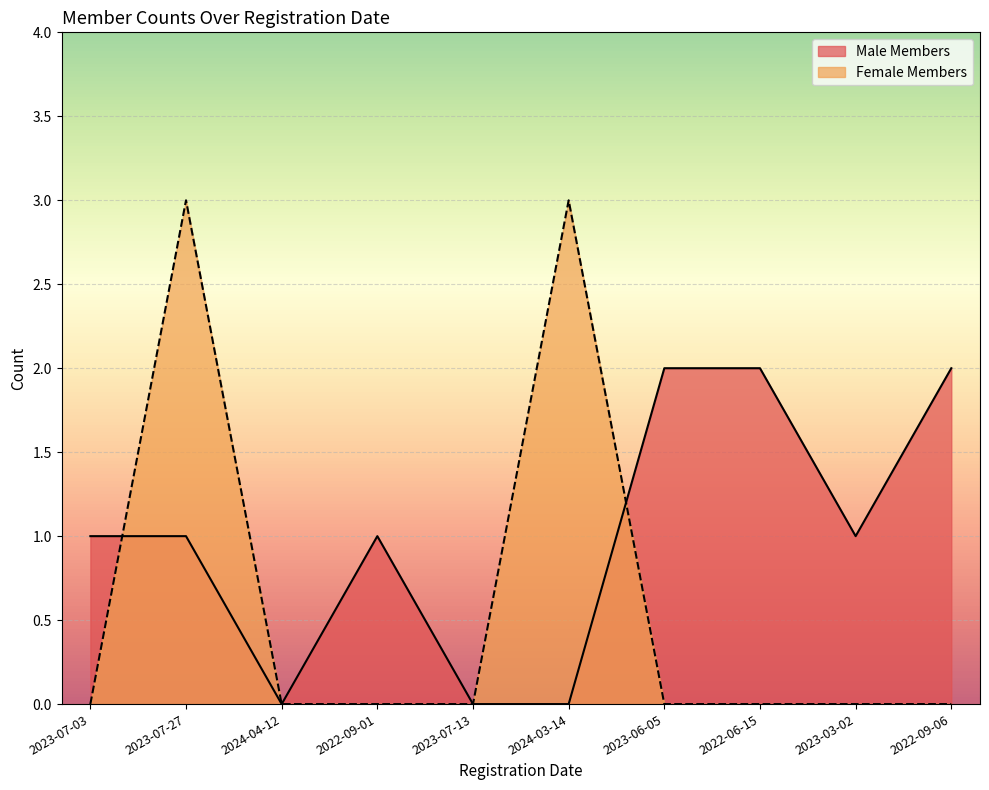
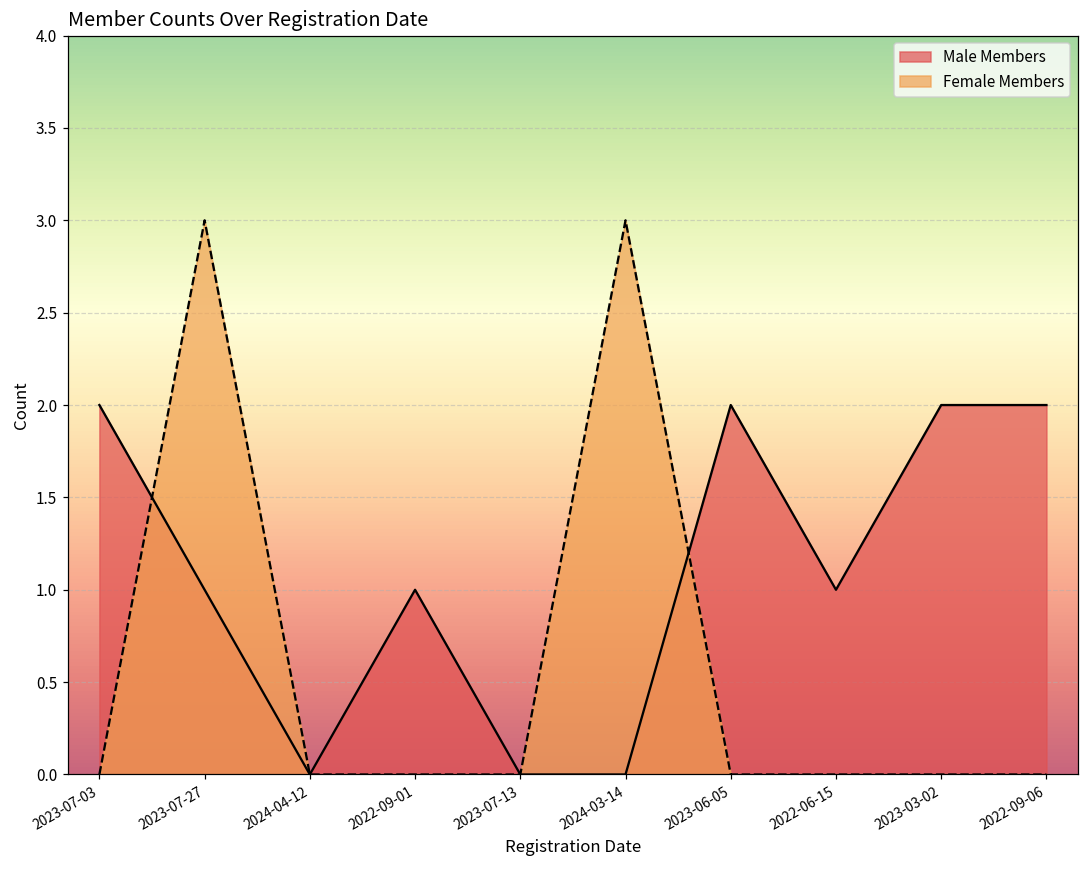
Male Members, 2023-07-03: 1 -> 2
Male Members, 2022-06-15: 2 -> 1
Male Members, 2023-03-02: 1 -> 2
